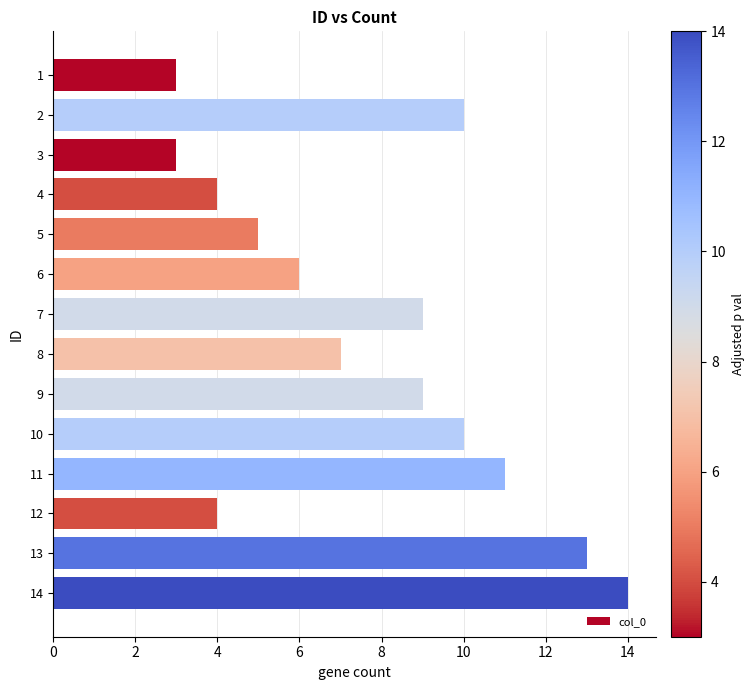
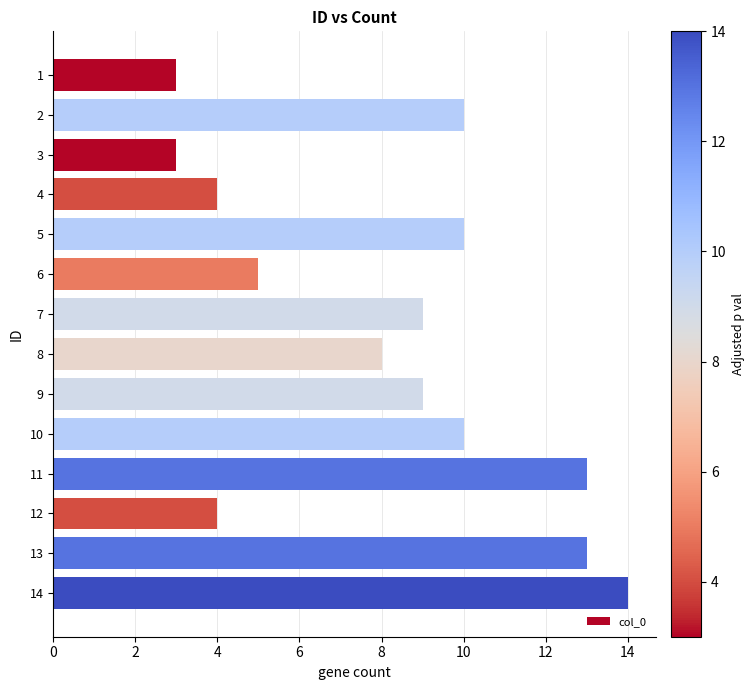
5: 5 -> 10
6: 6 -> 5
8: 7 -> 8
11: 11 -> 13
